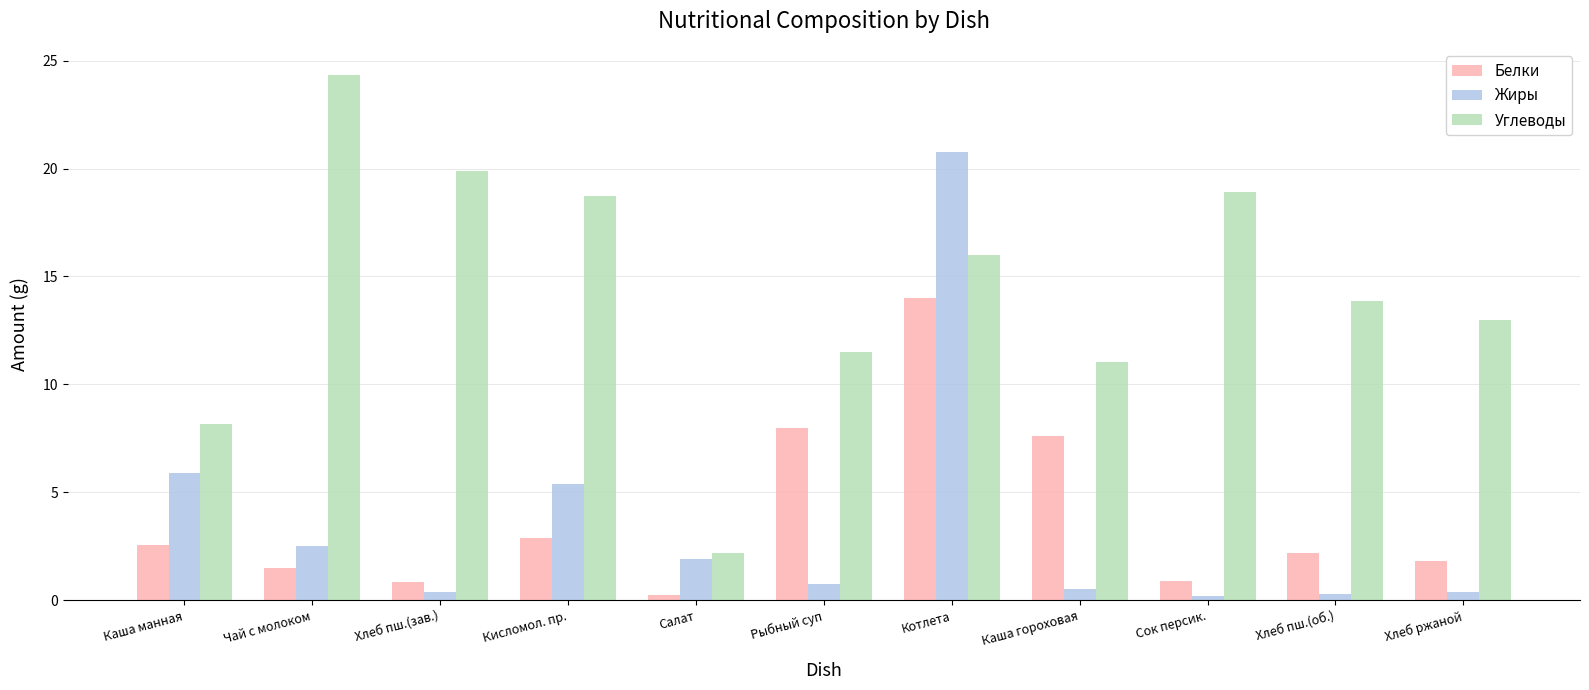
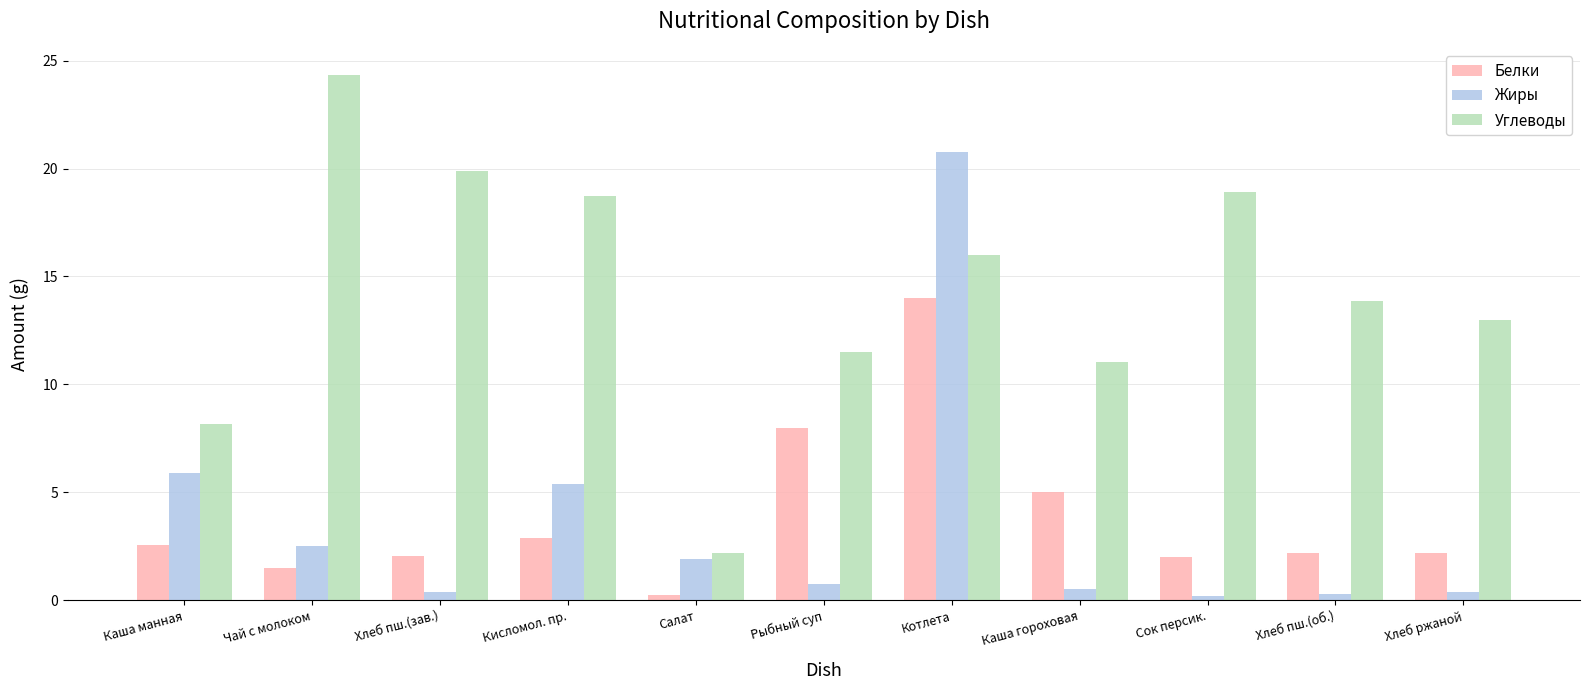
Белки, Хлеб пш.(зав.): 0.8 -> 2.0
Белки, Каша гороховая: 7.6 -> 5.0
Белки, Сок персик.: 0.9 -> 2.0
Белки, Хлеб ржаной: 1.8 -> 2.2
